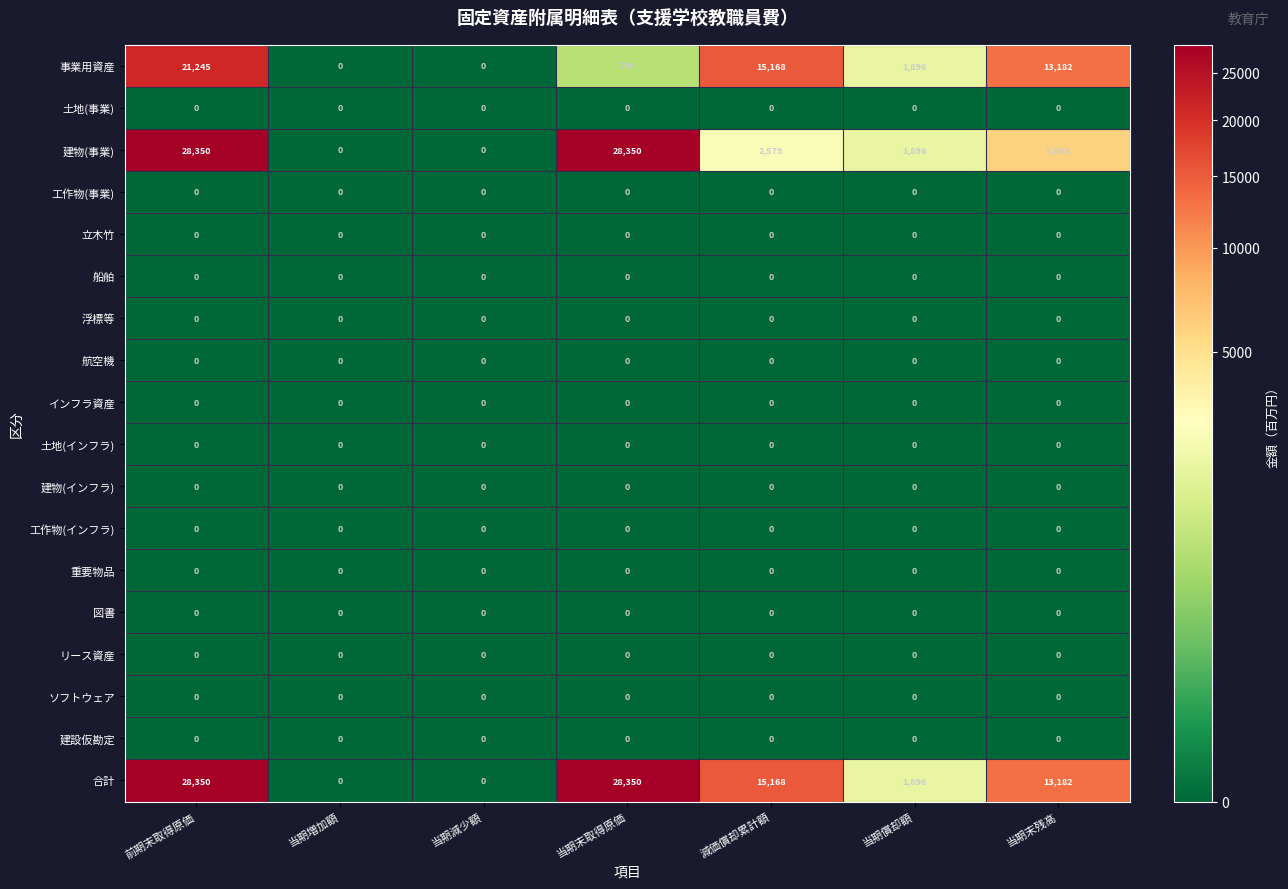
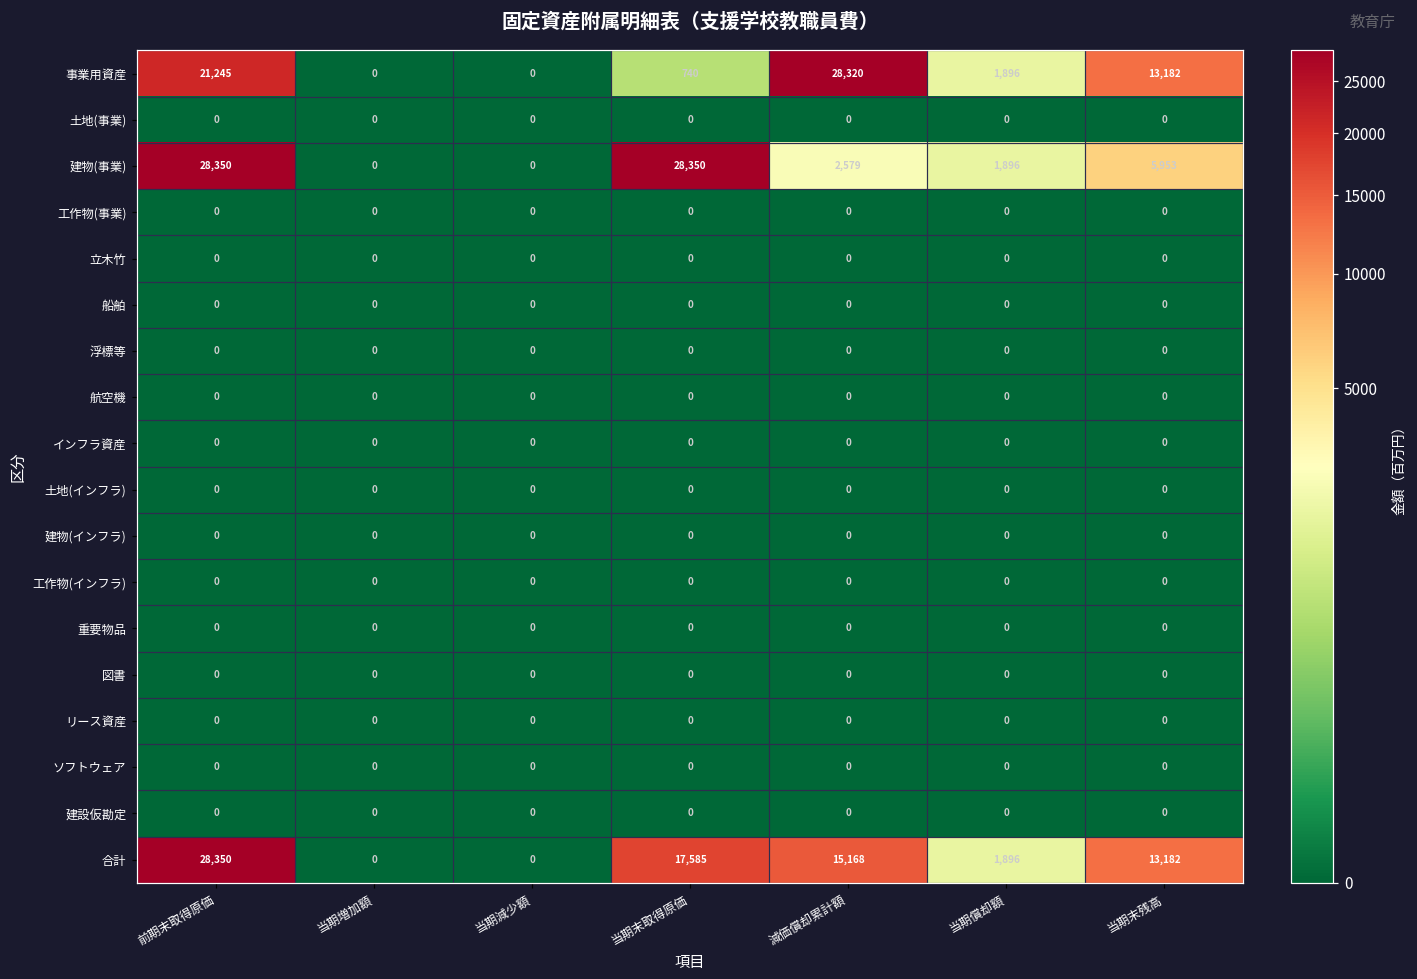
事業用資産, 減価償却累計額: 15,168 -> 28,320
合計, 当期末取得原価: 28,350 -> 17,585
